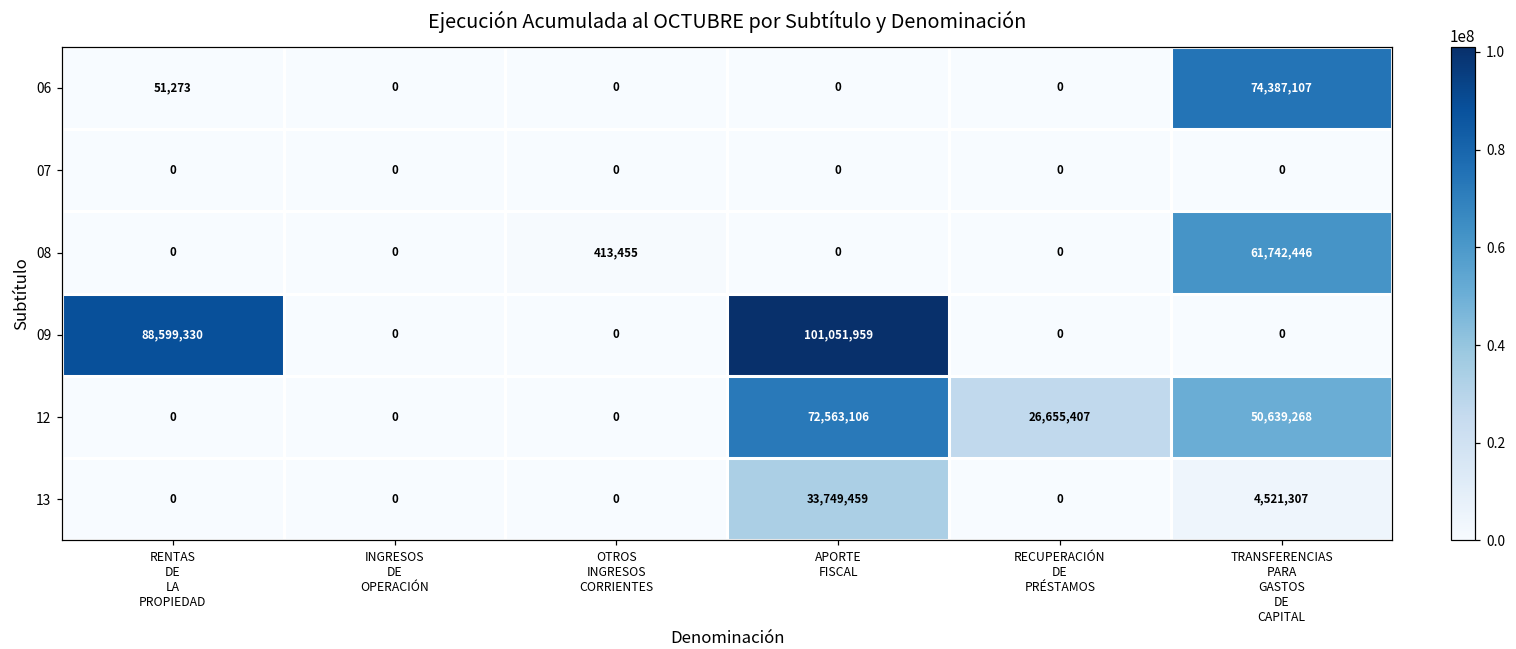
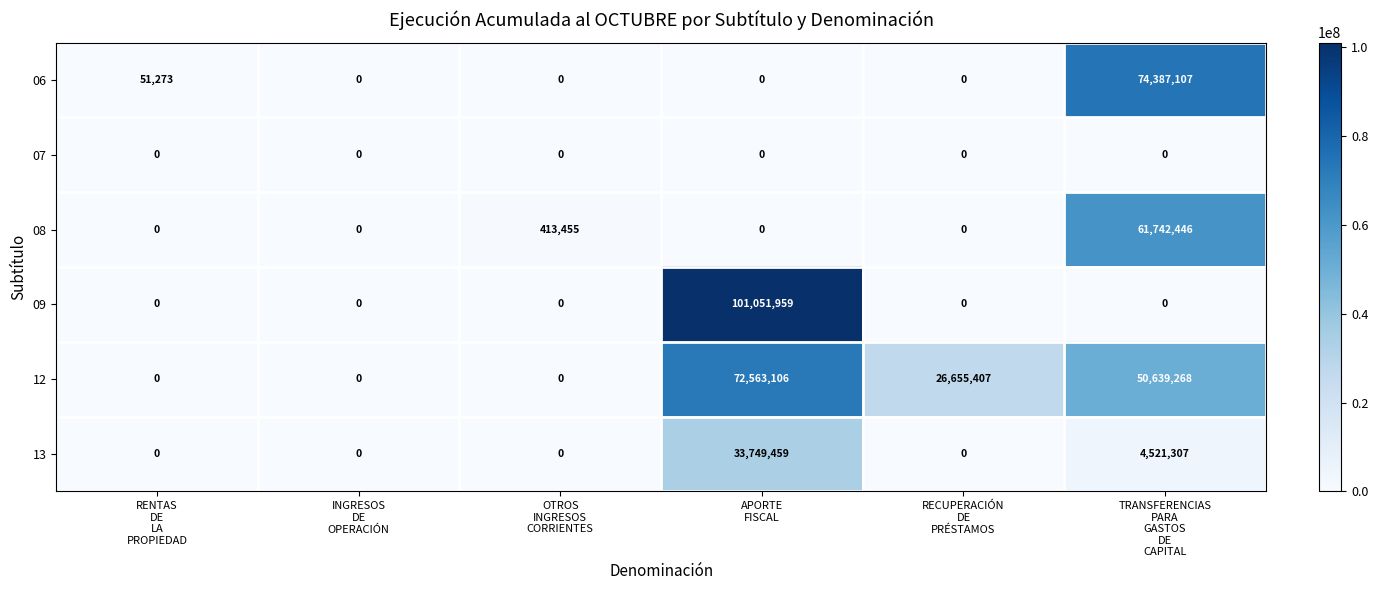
09, RENTAS DE LA PROPIEDAD: 88,599,330 -> 0
